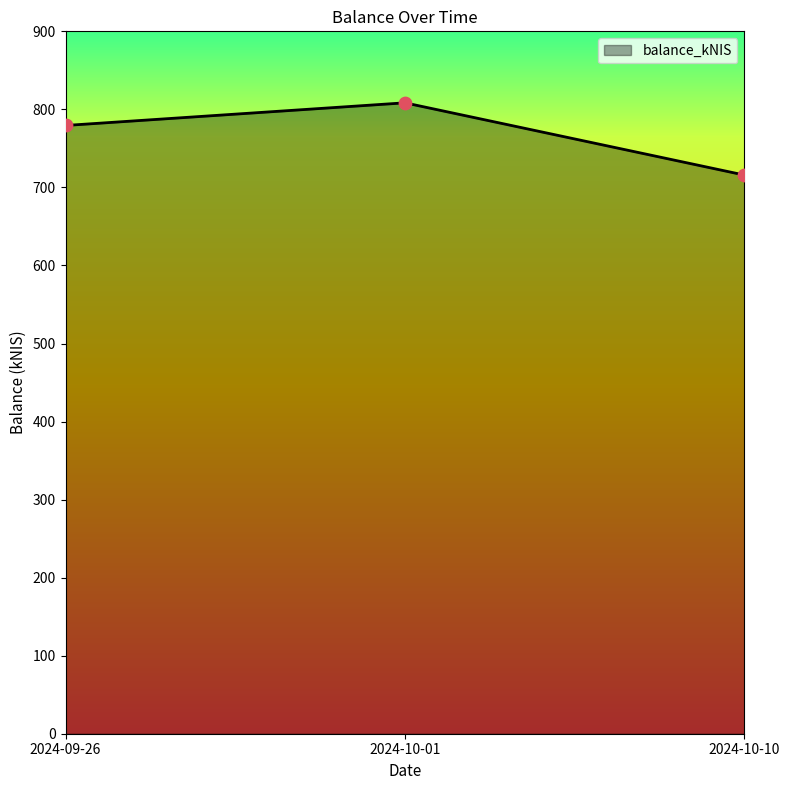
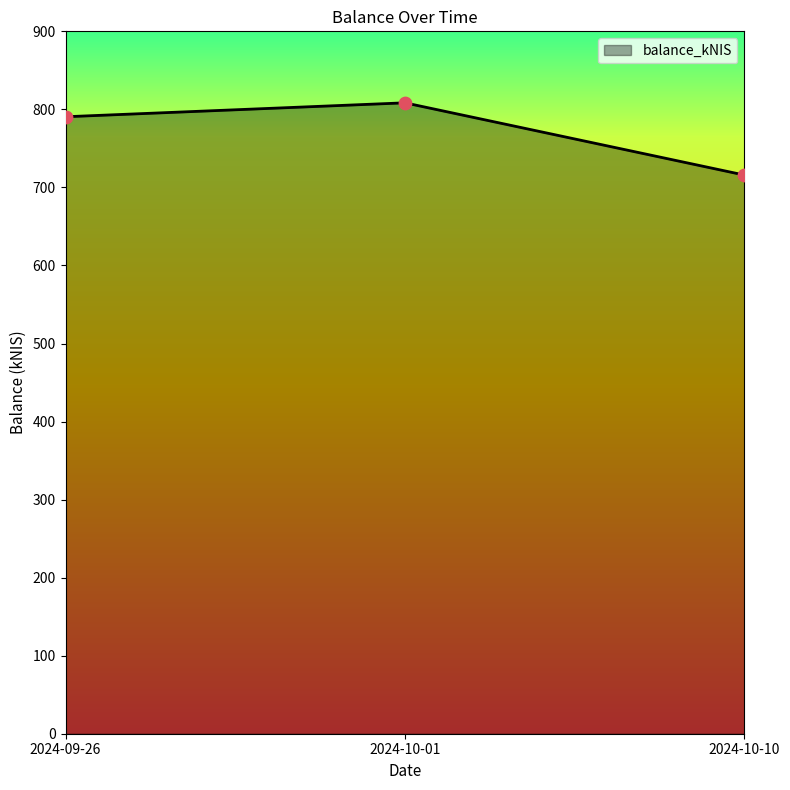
2024-09-26: 780 -> 790
